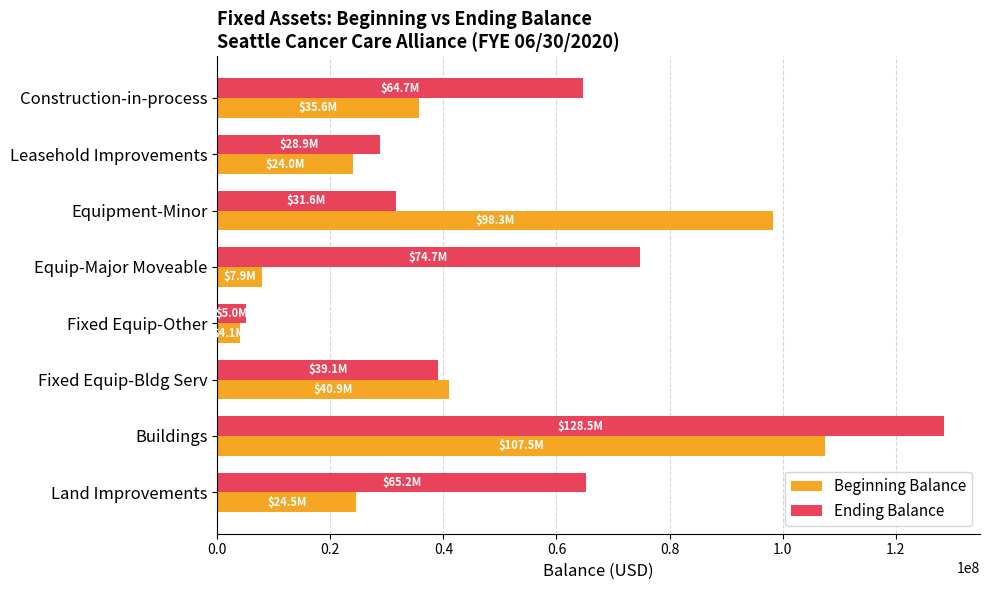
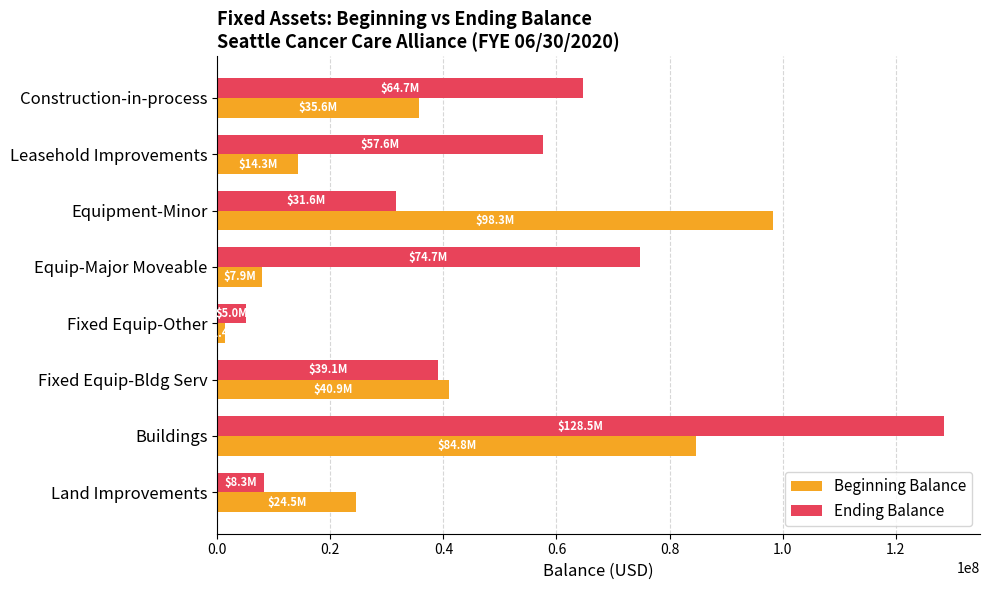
Ending Balance, Leasehold Improvements: $28.9M -> $57.6M
Beginning Balance, Leasehold Improvements: $24.0M -> $14.3M
Beginning Balance, Fixed Equip-Other: 4000000 -> 1000000
Beginning Balance, Buildings: $107.5M -> $84.8M
Ending Balance, Land Improvements: $65.2M -> $8.3M
